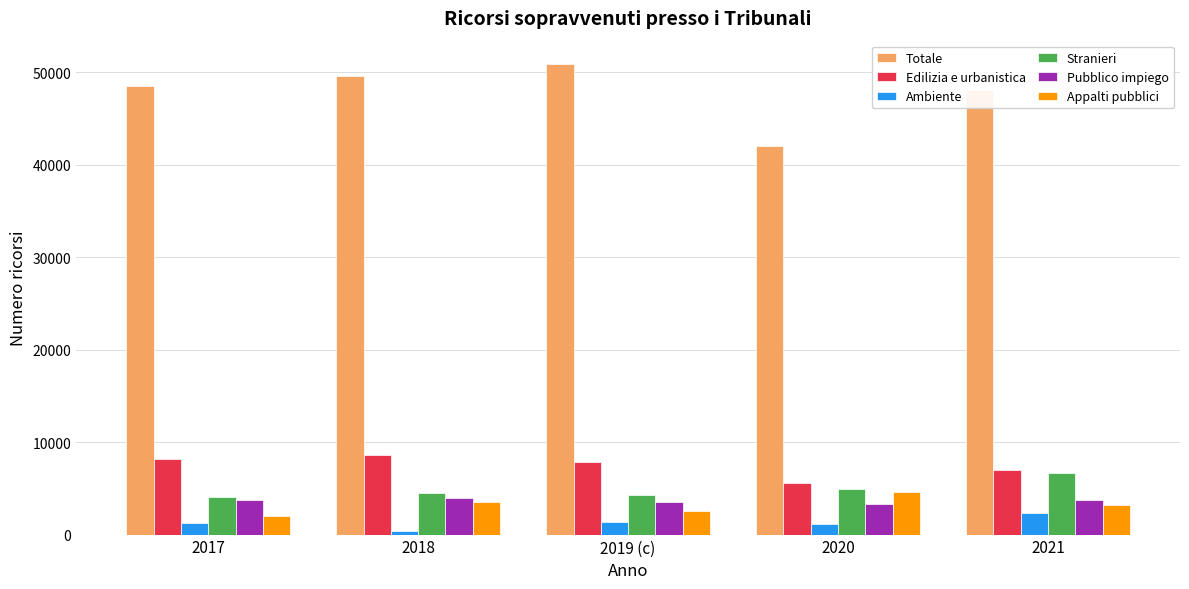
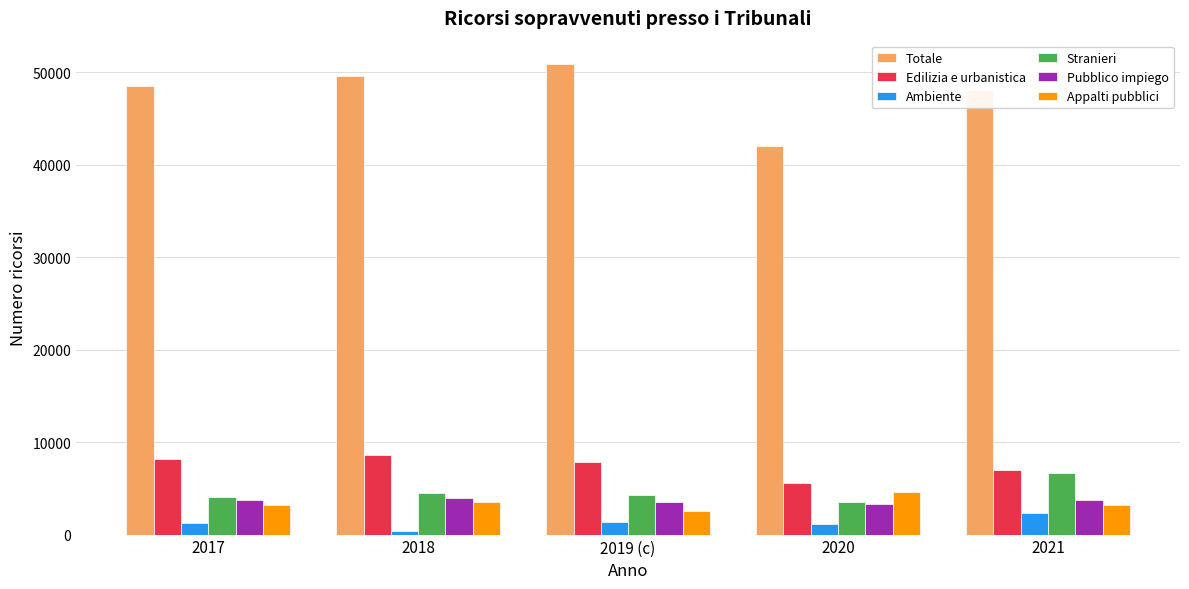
Appalti pubblici, 2017: 2000 -> 3000
Stranieri, 2020: 5000 -> 3000
